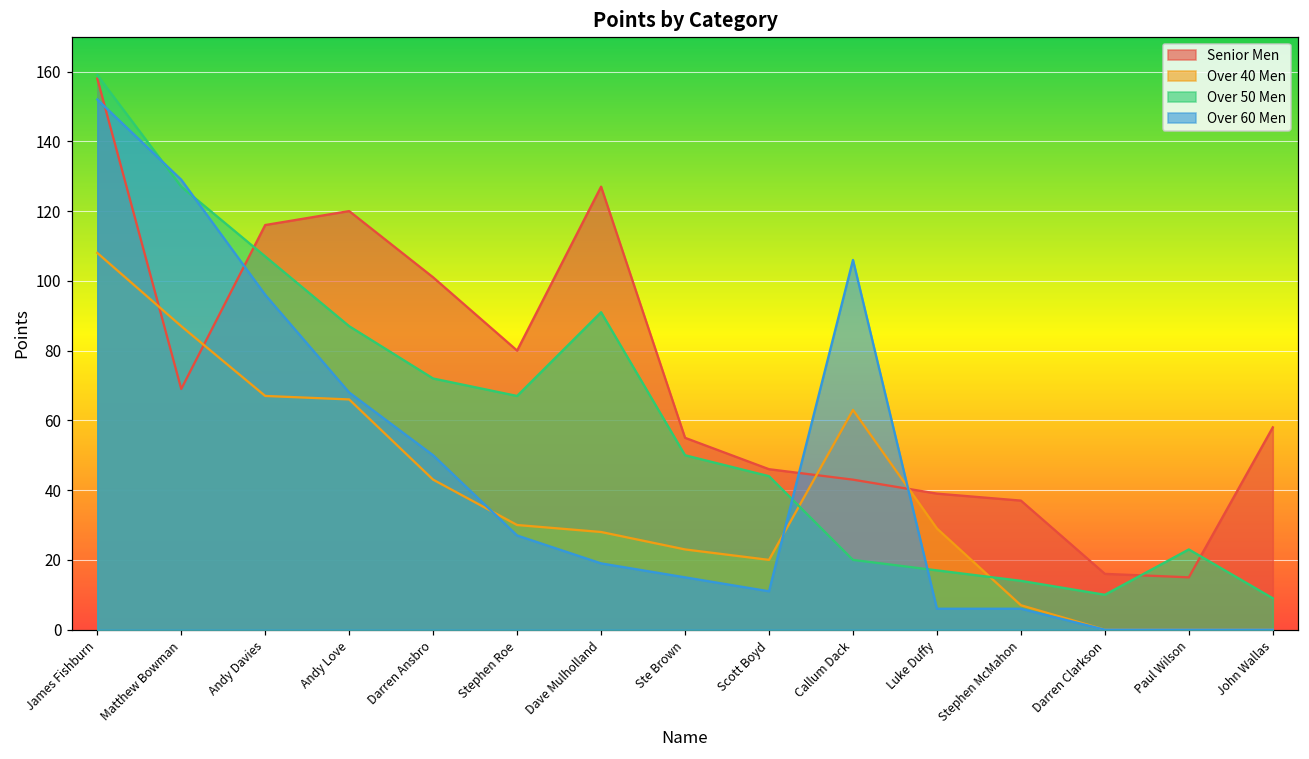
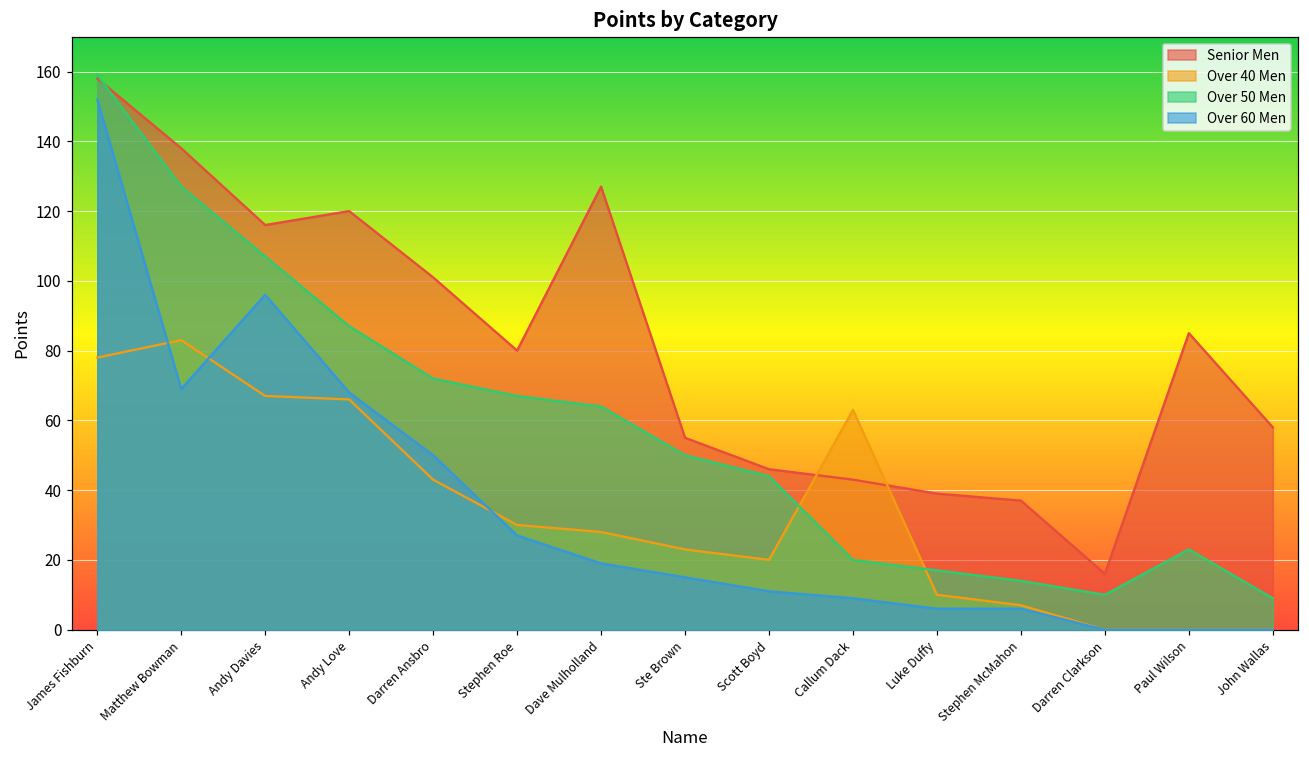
Over 40 Men, James Fishburn: 108 -> 78
Senior Men, Matthew Bowman: 69 -> 138
Over 40 Men, Matthew Bowman: 87 -> 83
Over 60 Men, Matthew Bowman: 129 -> 69
Over 50 Men, Dave Mulholland: 91 -> 64
Over 60 Men, Callum Dack: 106 -> 9
Over 40 Men, Luke Duffy: 29 -> 10
Senior Men, Paul Wilson: 15 -> 85
